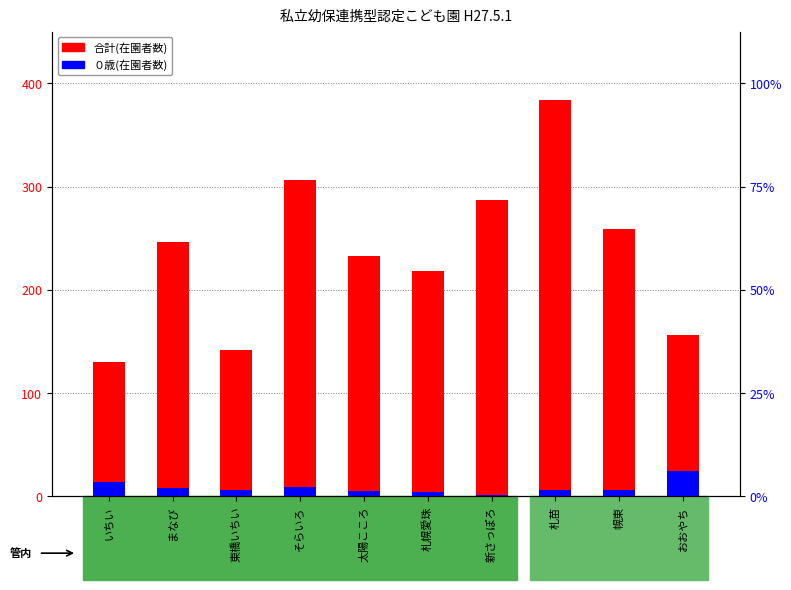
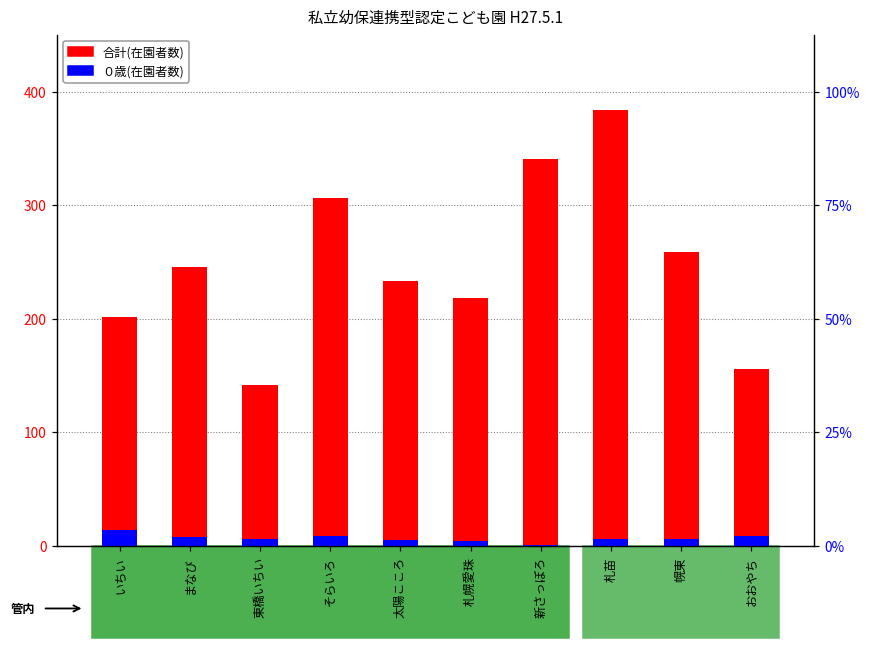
合計(在園者数), いちい: 130 -> 202
合計(在園者数), 新さっぽろ: 287 -> 341
０歳(在園者数), おおやち: 25 -> 9
